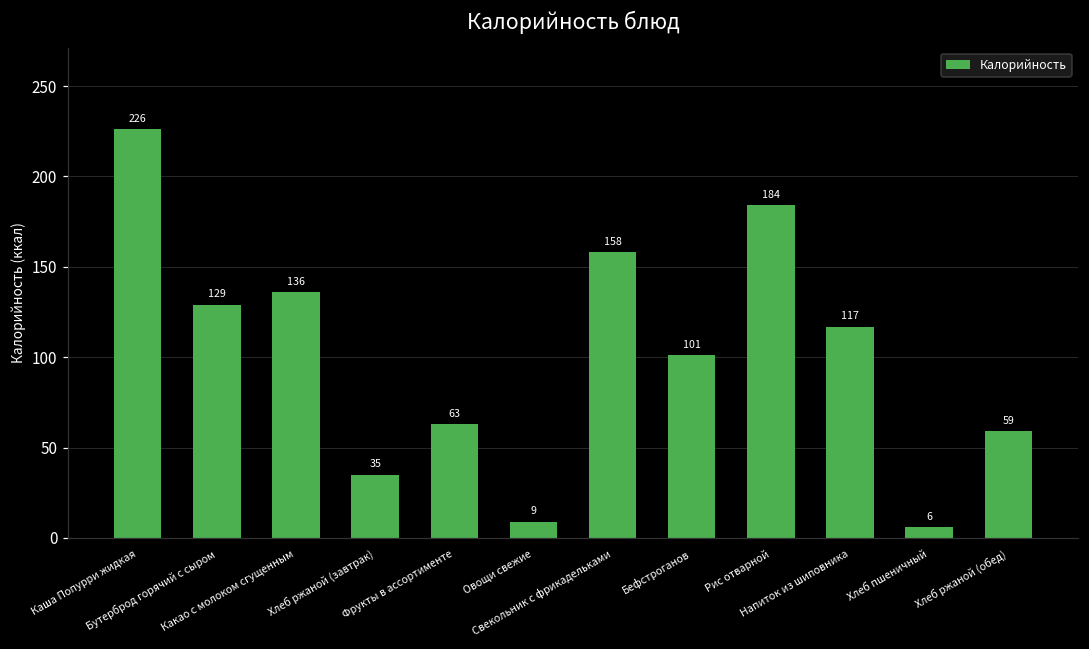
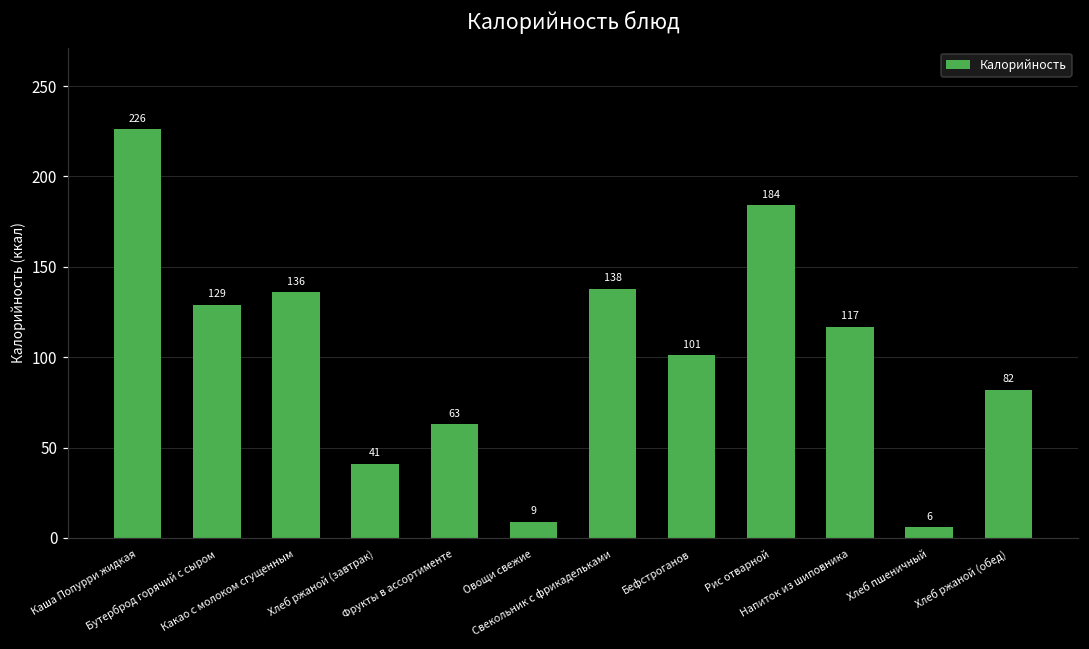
Хлеб ржаной (завтрак): 35 -> 41
Свекольник с фрикадельками: 158 -> 138
Хлеб ржаной (обед): 59 -> 82
